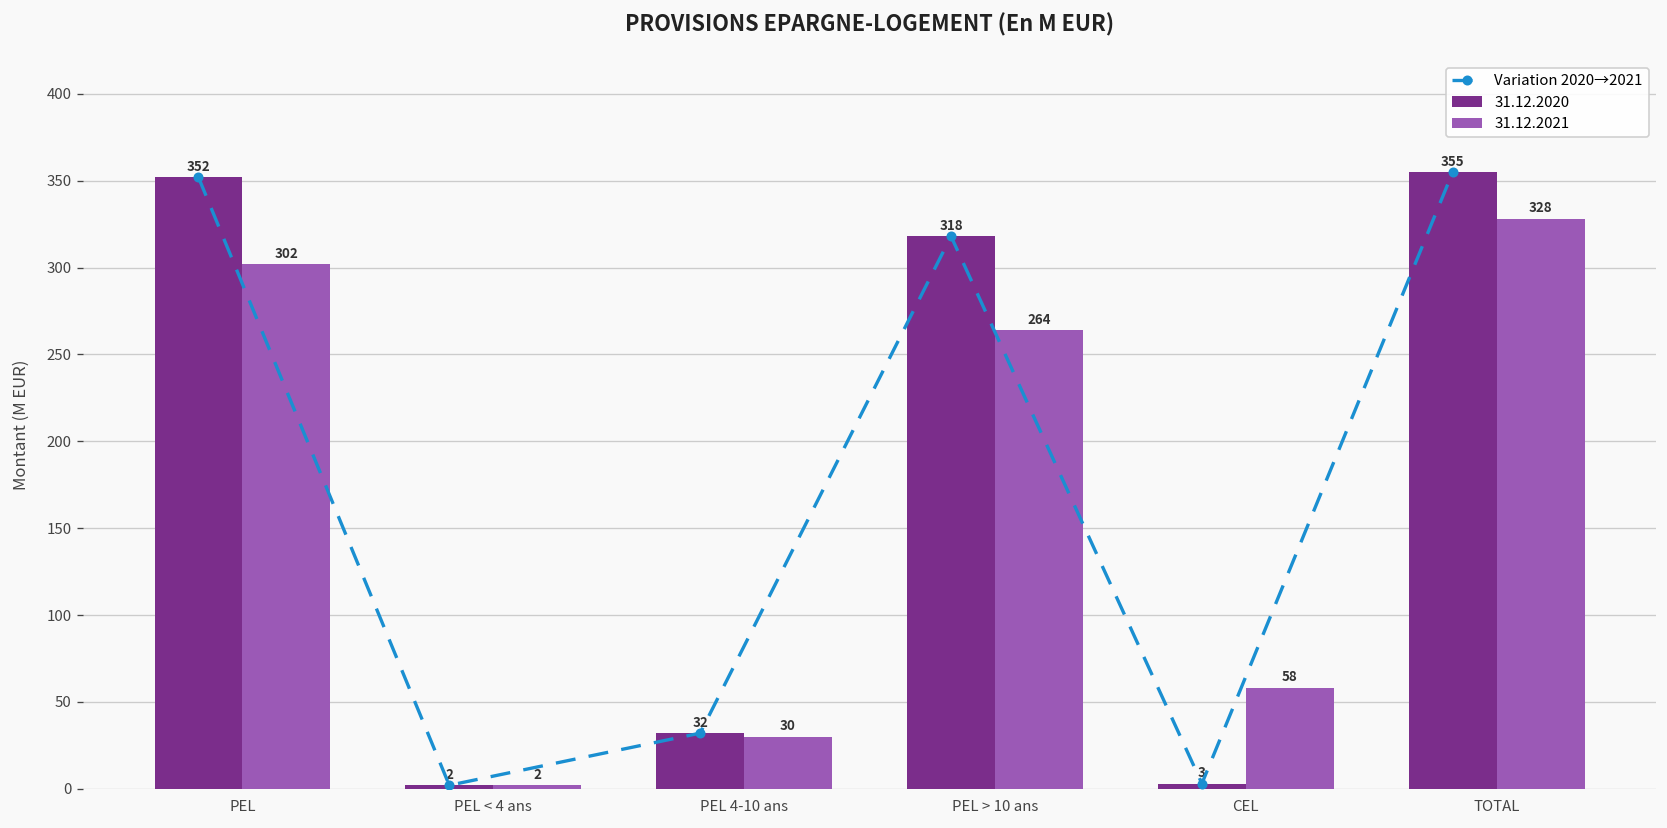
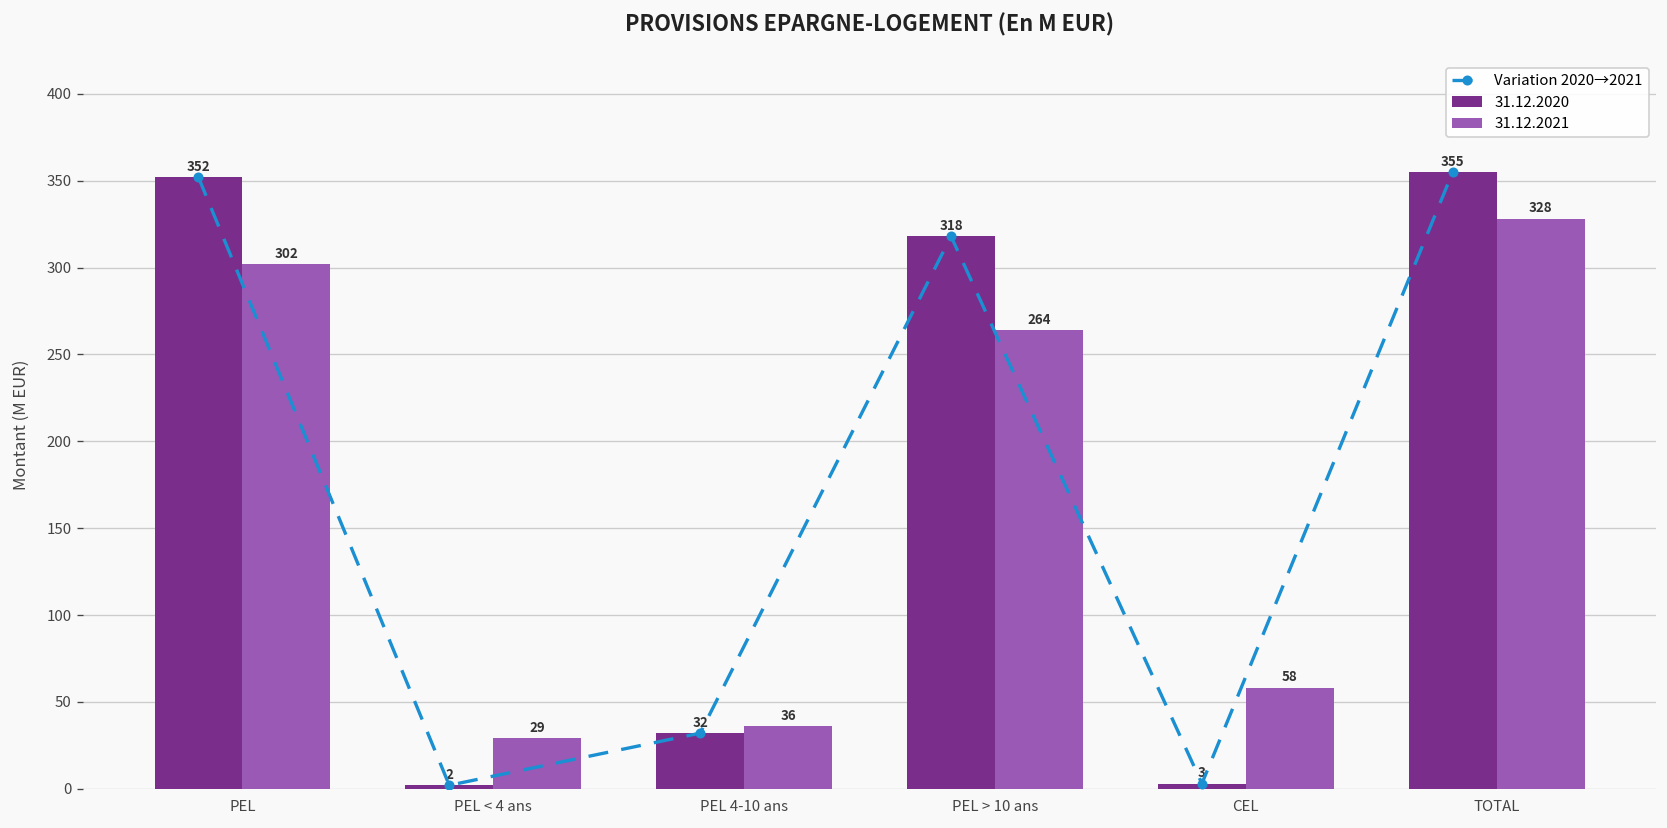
31.12.2021, PEL < 4 ans: 2 -> 29
31.12.2021, PEL 4-10 ans: 30 -> 36
